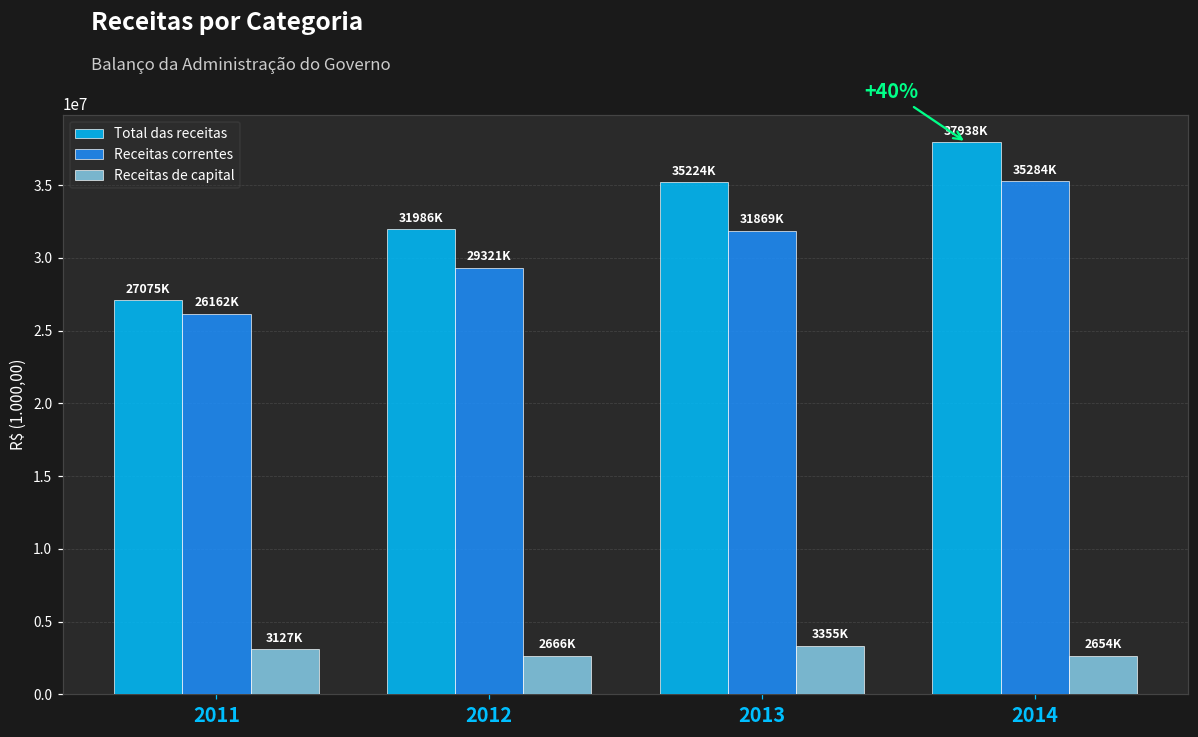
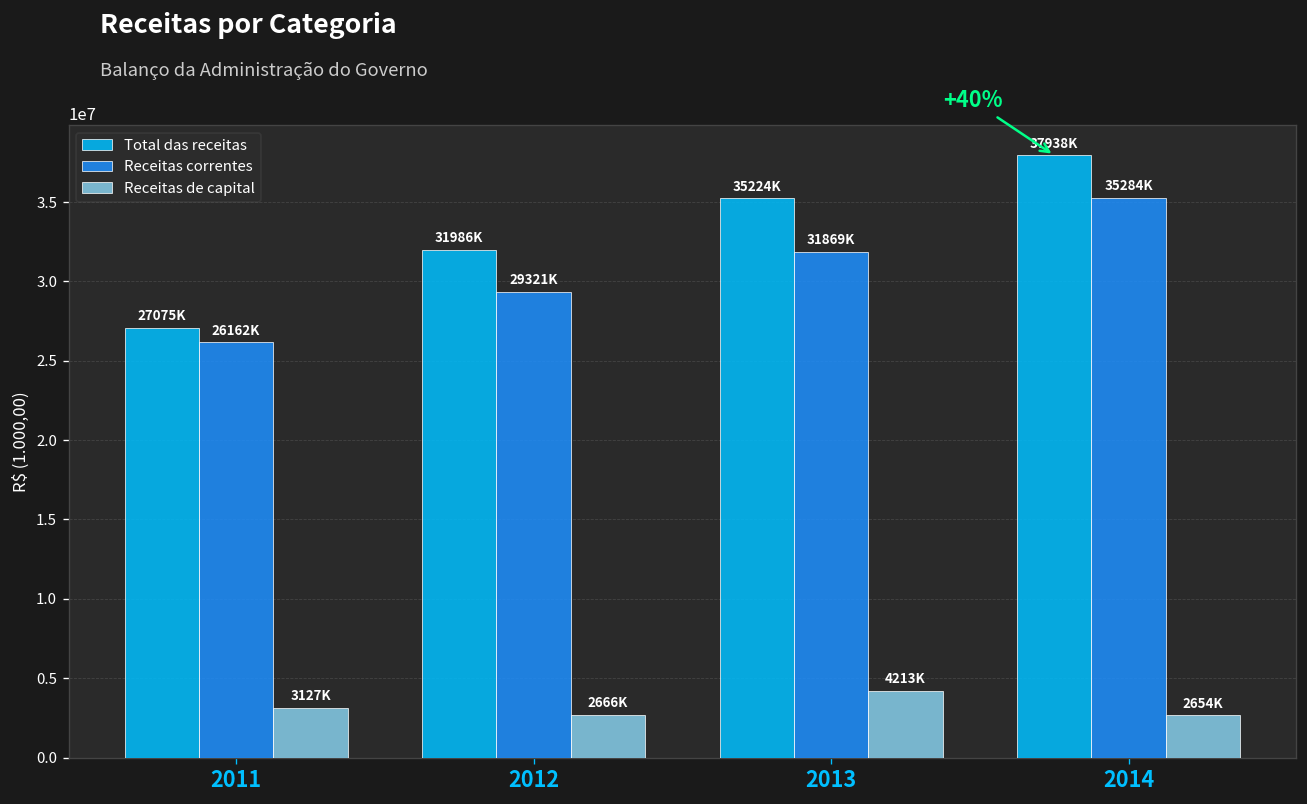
Receitas de capital, 2013: 3355K -> 4213K
